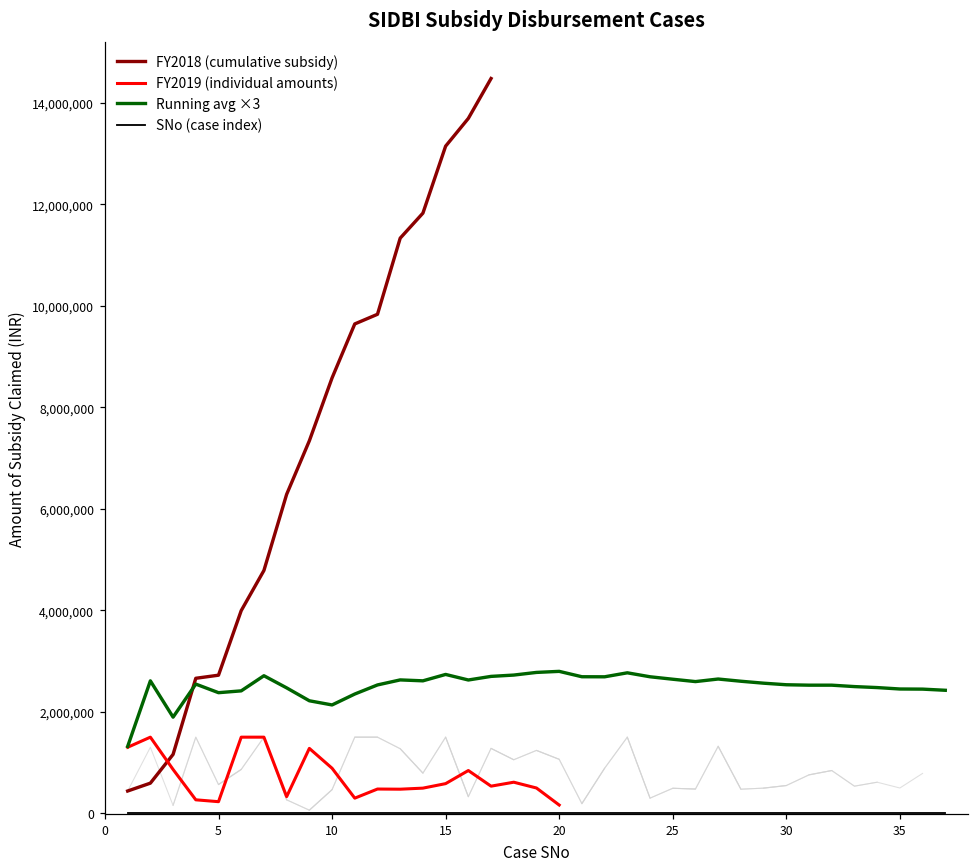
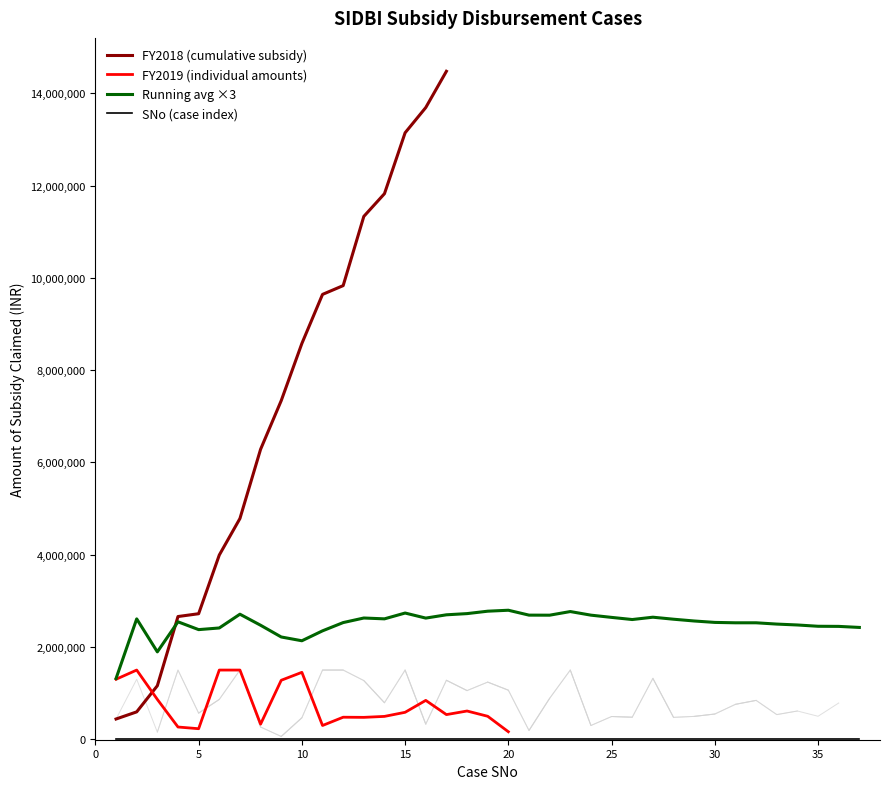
FY2019 (individual amounts), 10: 900,000 -> 1,500,000
